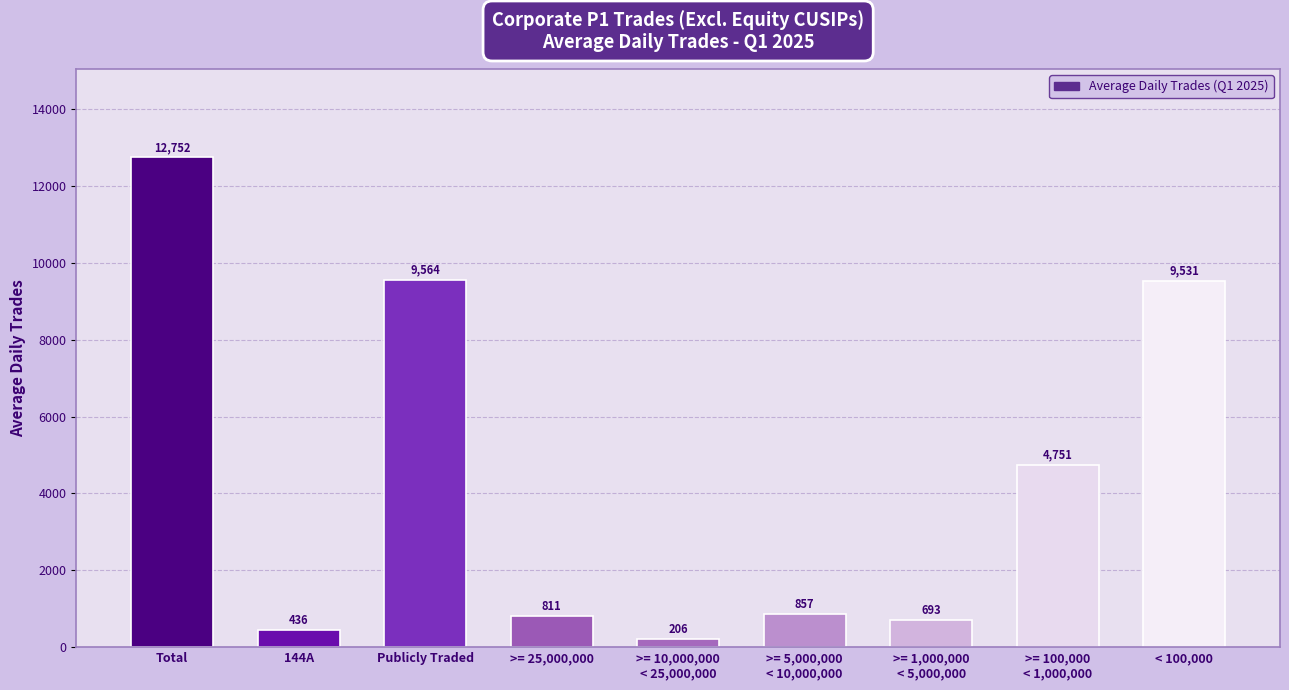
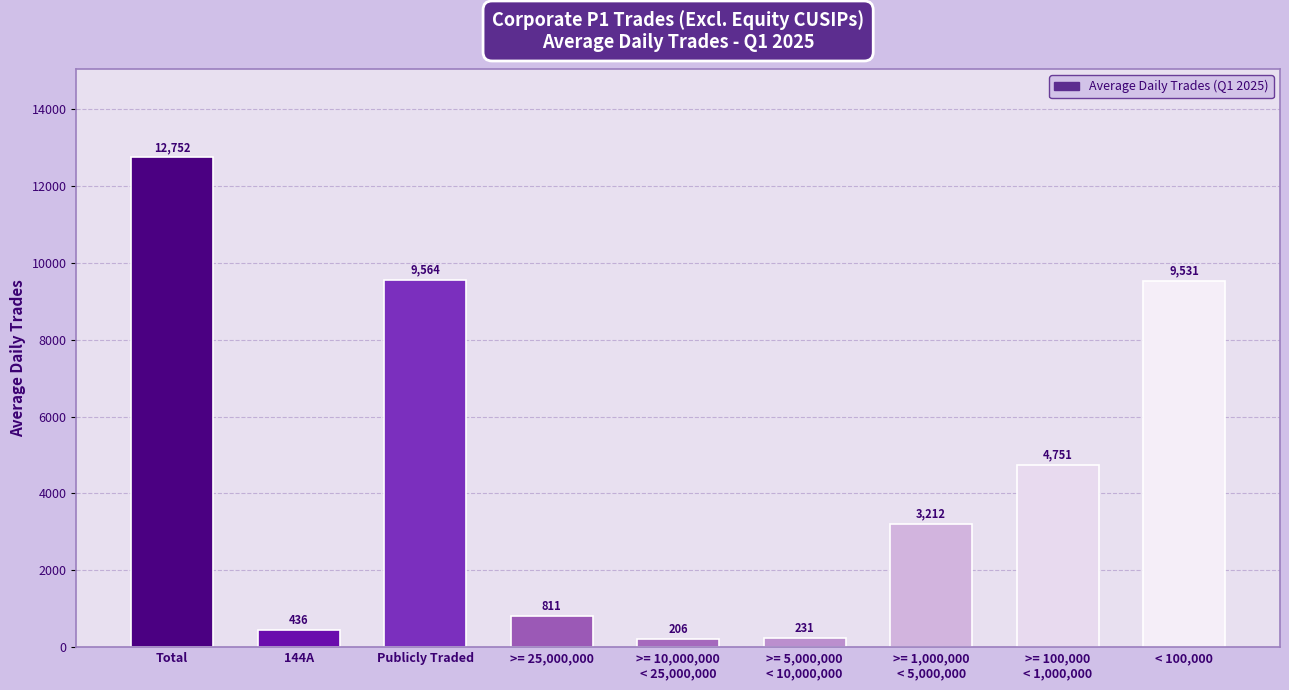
>= 5,000,000 < 10,000,000: 857 -> 231
>= 1,000,000 < 5,000,000: 693 -> 3,212
